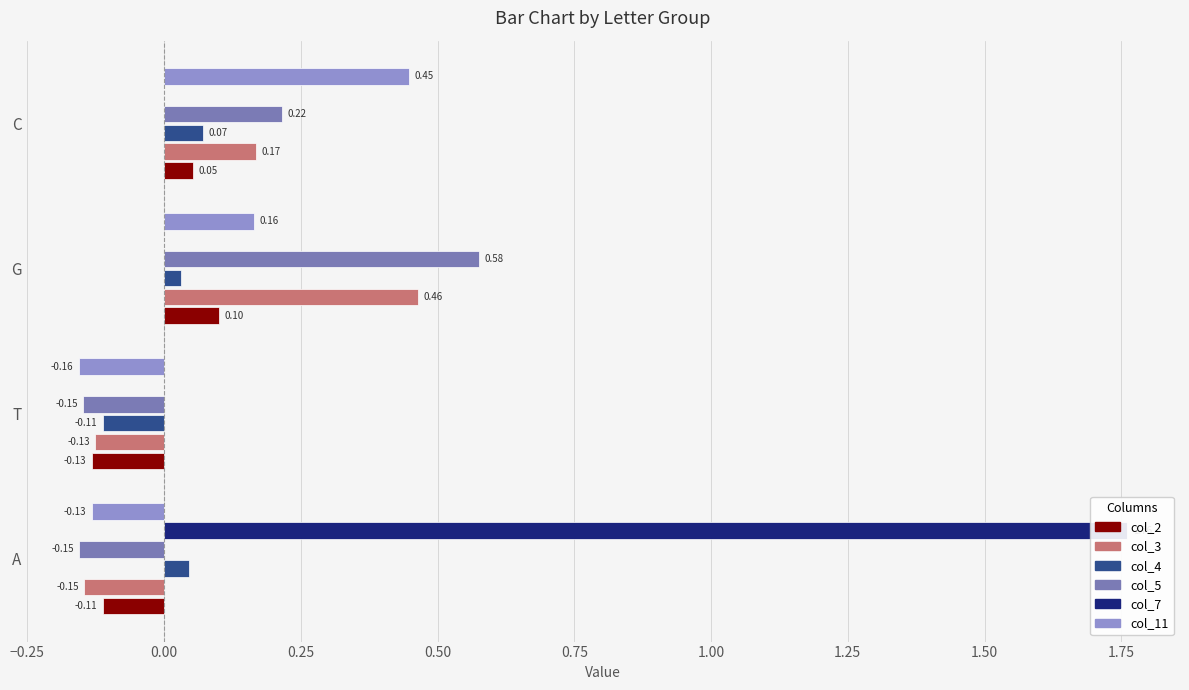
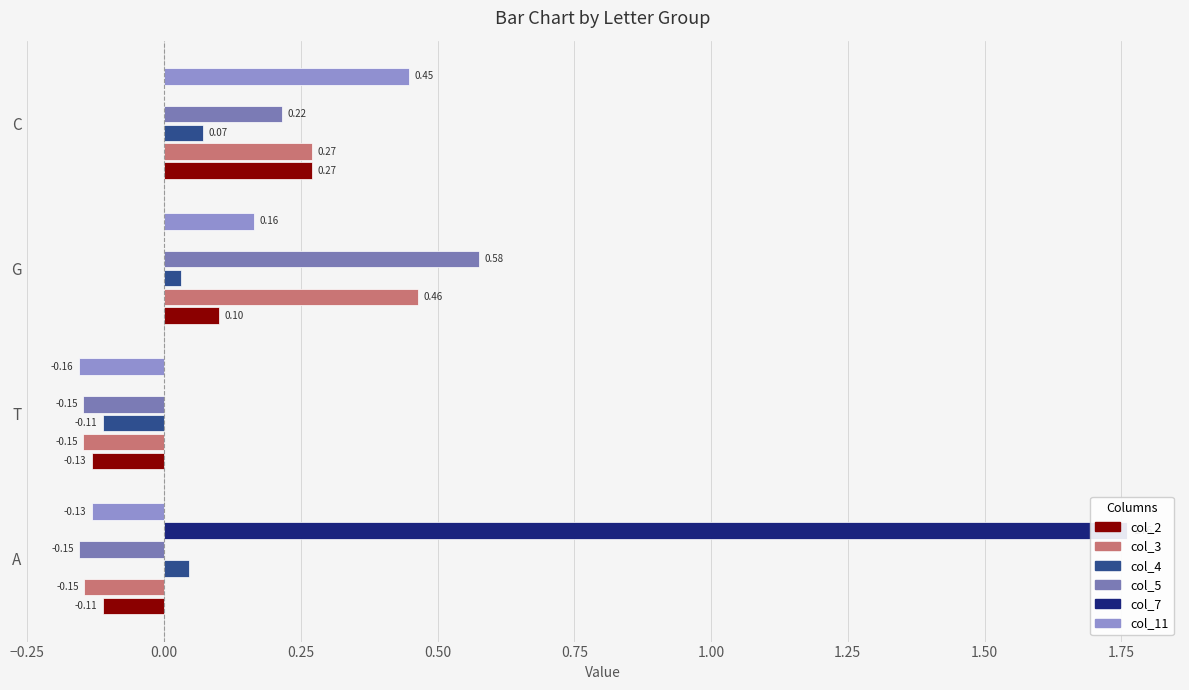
col_3, C: 0.17 -> 0.27
col_2, C: 0.05 -> 0.27
col_3, T: -0.13 -> -0.15
